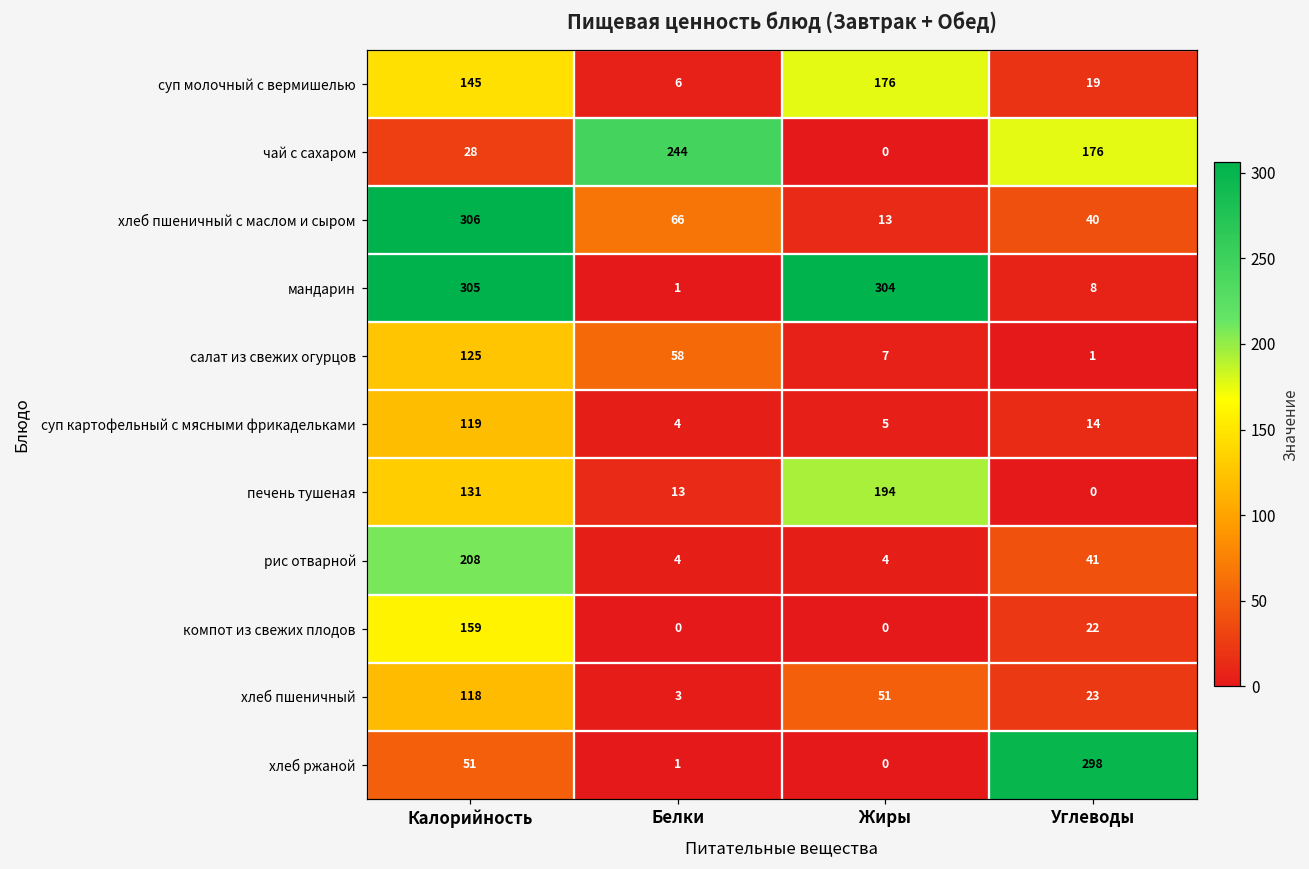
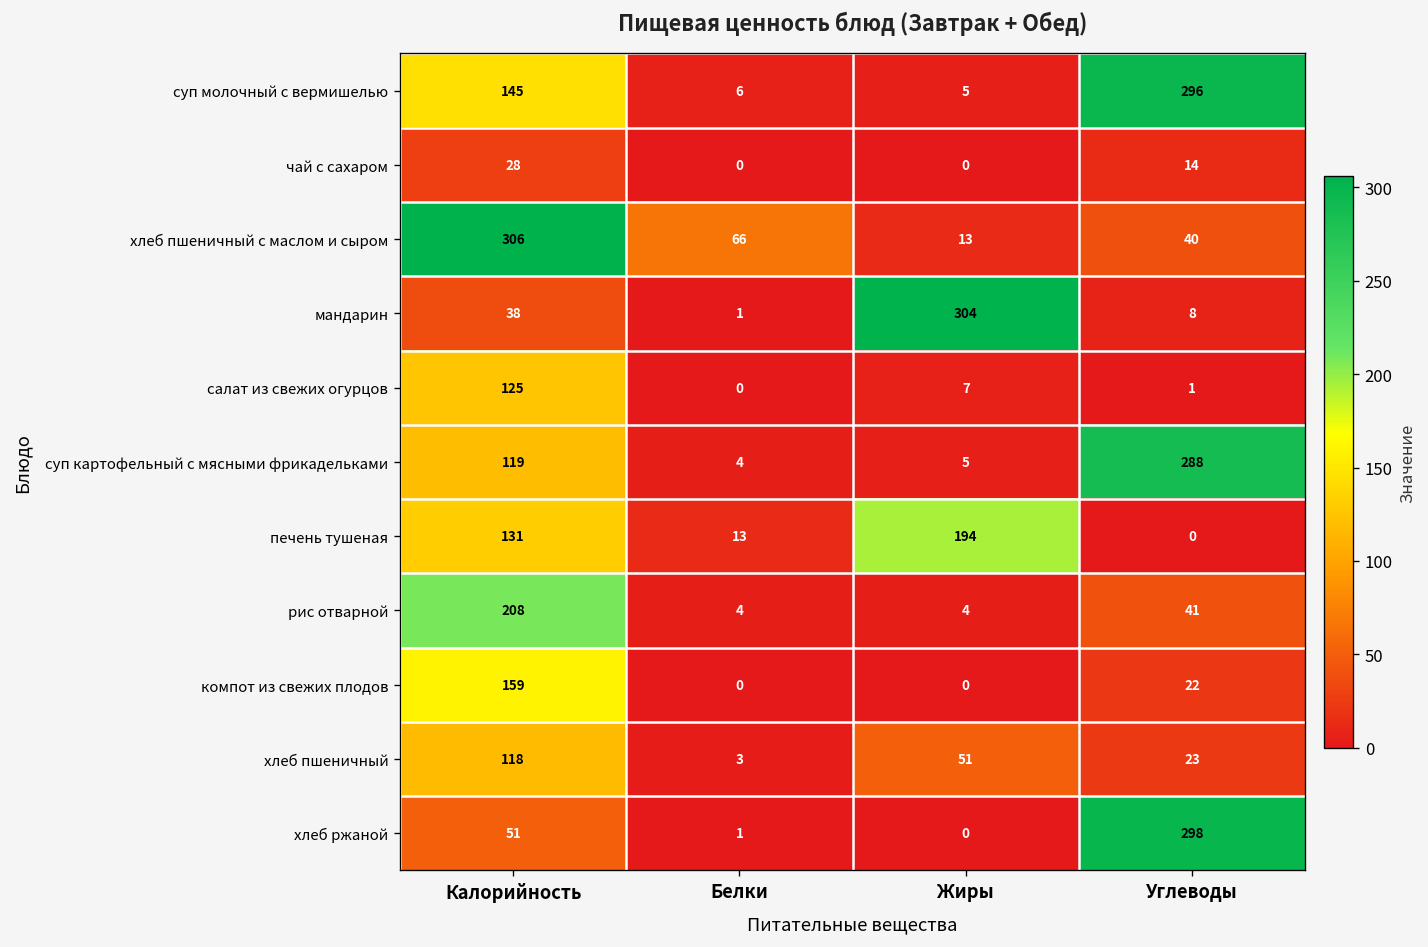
суп молочный с вермишелью, Жиры: 176 -> 5
суп молочный с вермишелью, Углеводы: 19 -> 296
чай с сахаром, Белки: 244 -> 0
чай с сахаром, Углеводы: 176 -> 14
мандарин, Калорийность: 305 -> 38
салат из свежих огурцов, Белки: 58 -> 0
суп картофельный с мясными фрикадельками, Углеводы: 14 -> 288
